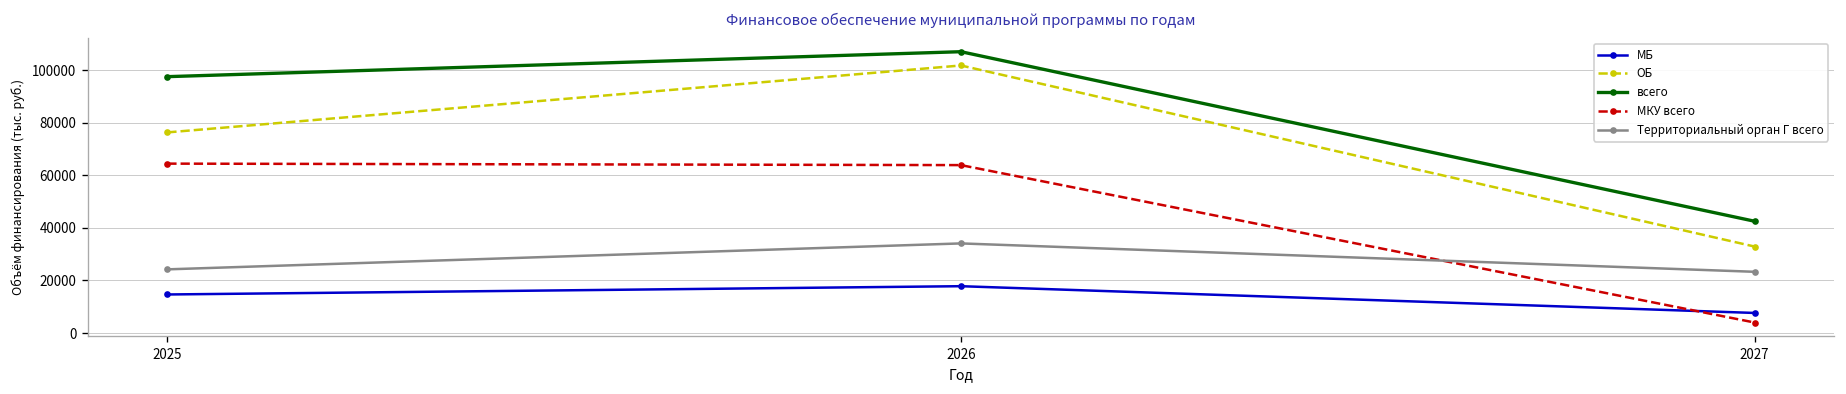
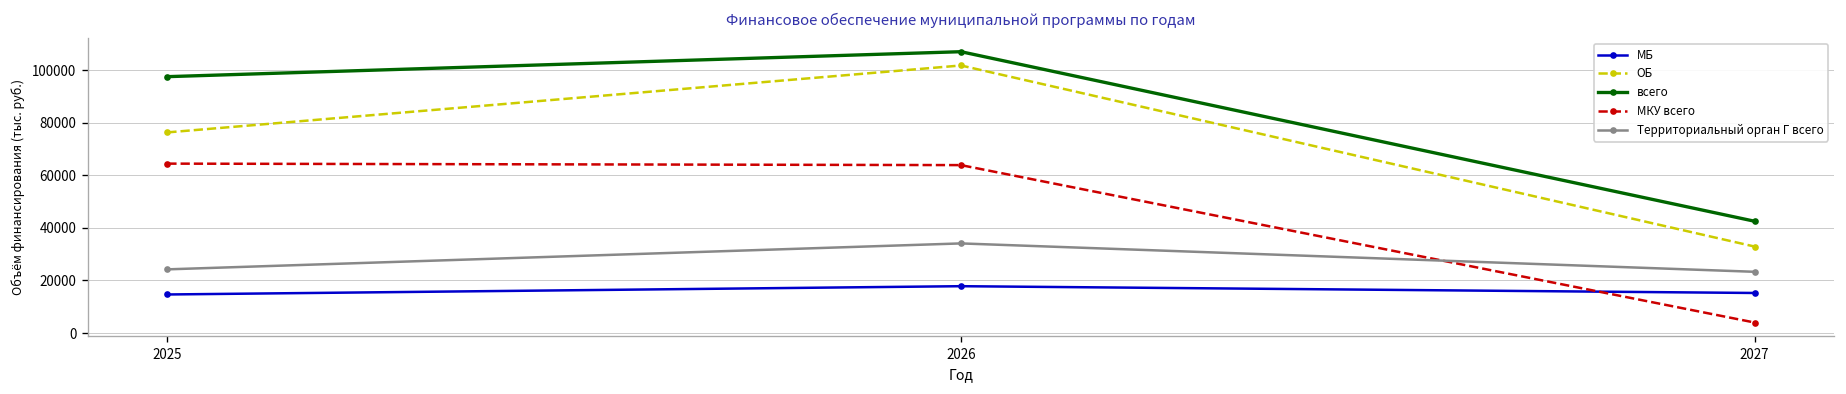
МБ, 2027: 8000 -> 15000
